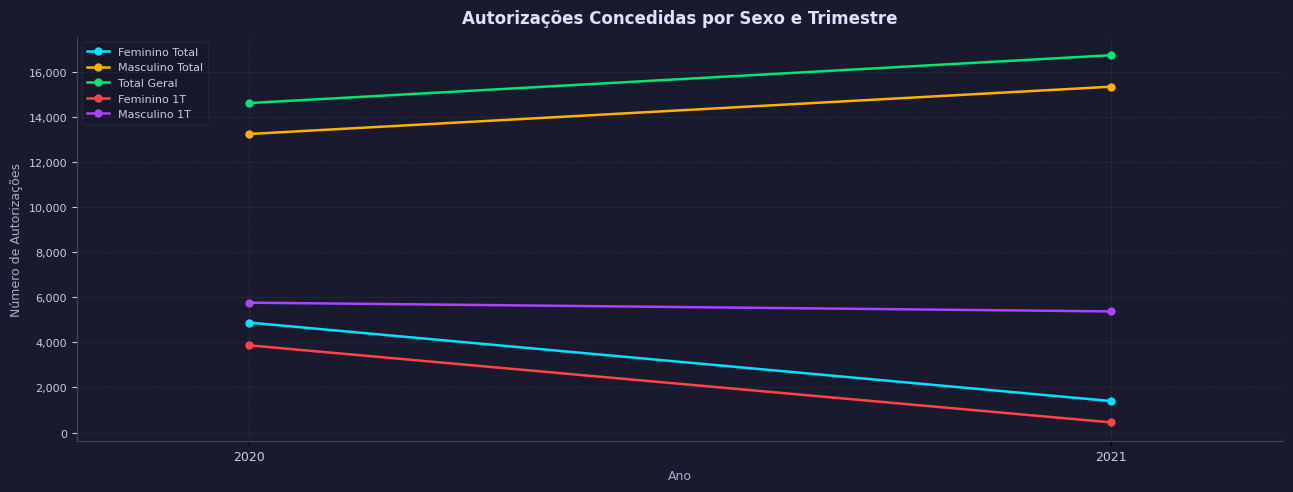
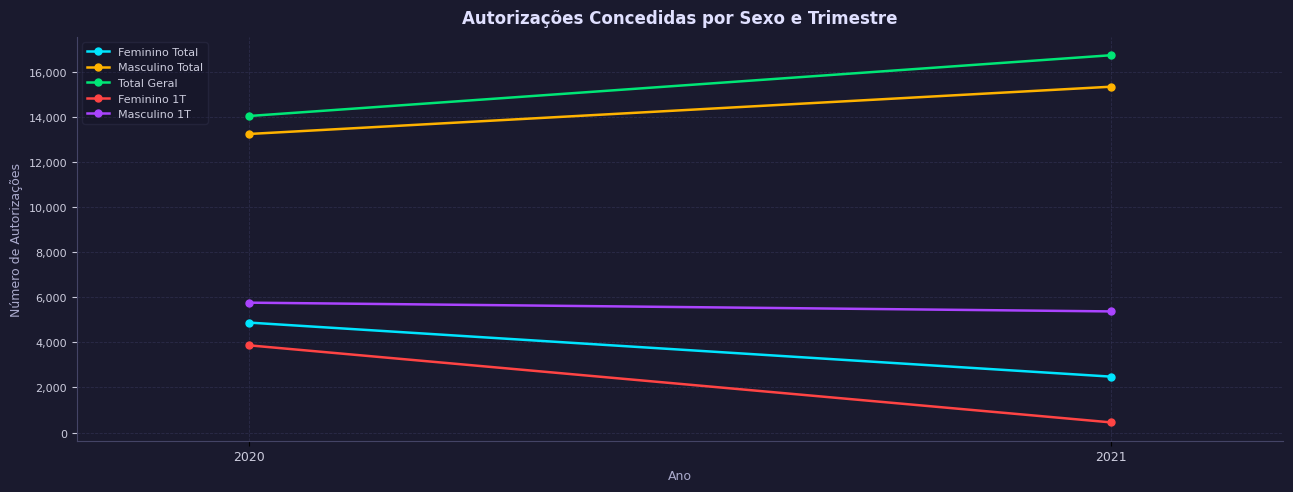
Total Geral, 2020: 14,600 -> 14,100
Feminino Total, 2021: 1,400 -> 2,500
